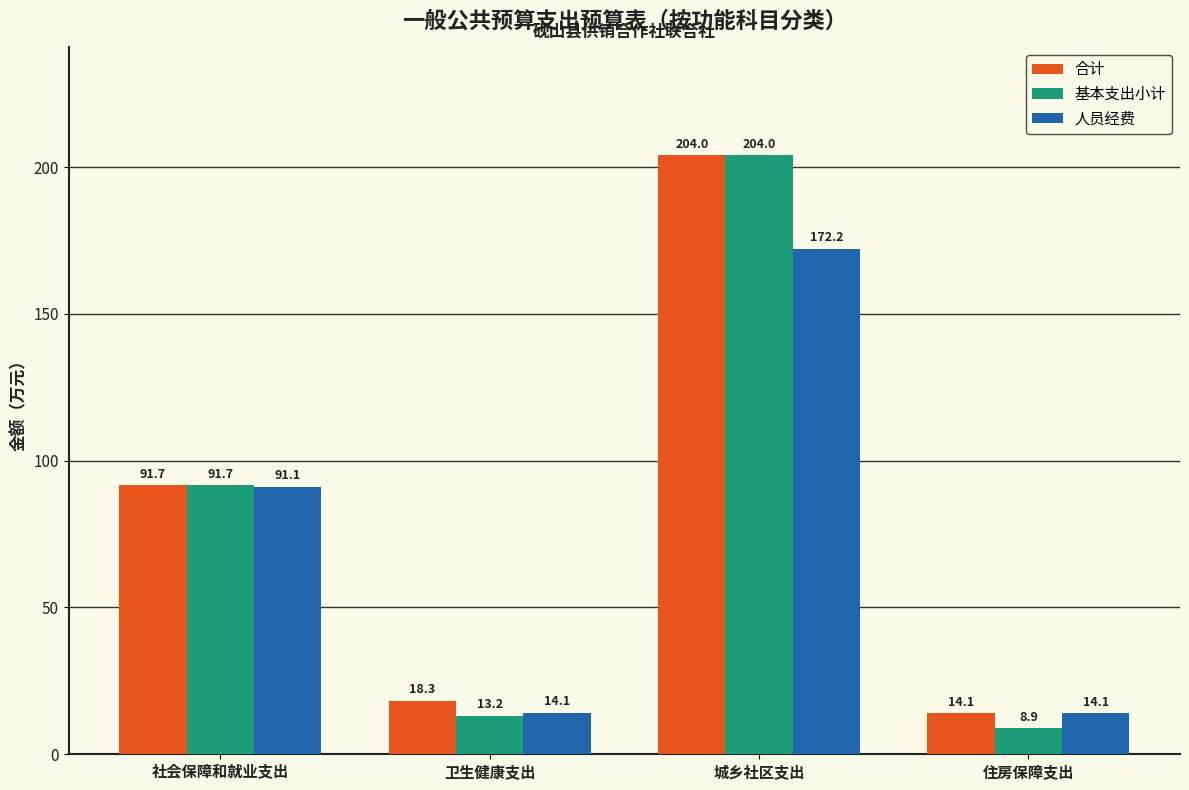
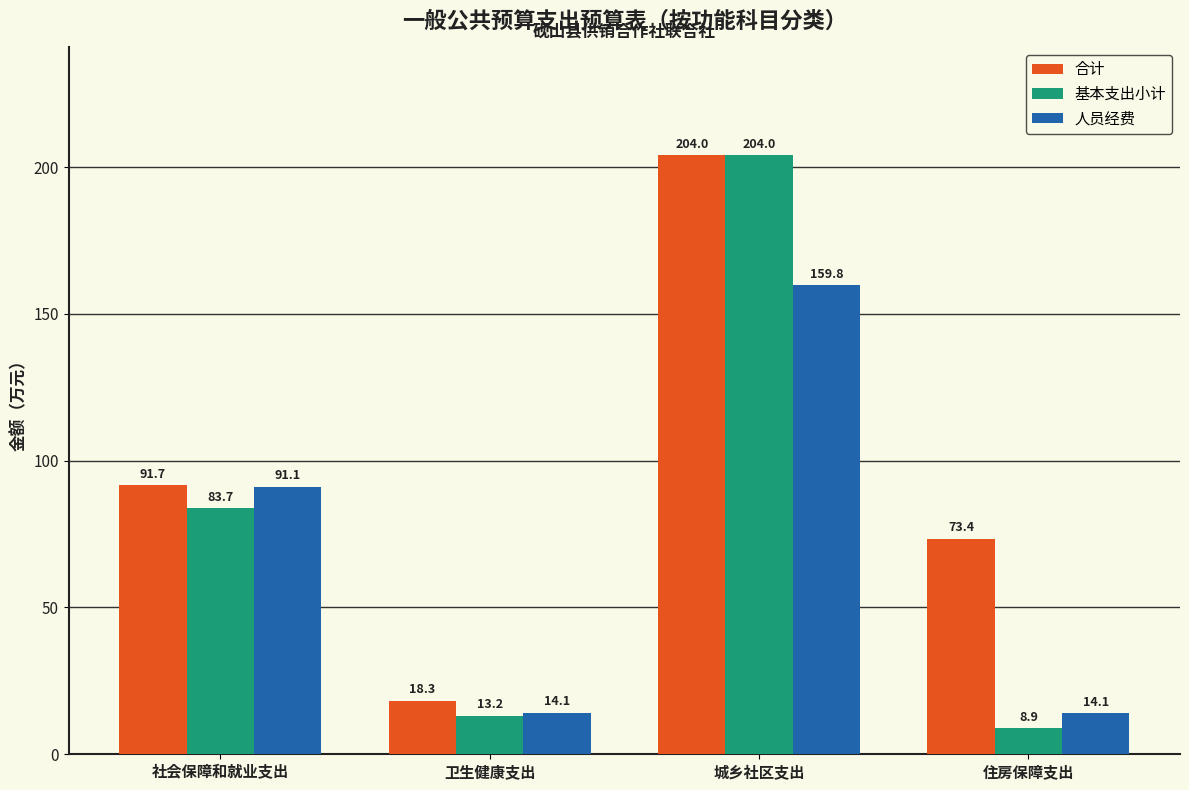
基本支出小计, 社会保障和就业支出: 91.7 -> 83.7
人员经费, 城乡社区支出: 172.2 -> 159.8
合计, 住房保障支出: 14.1 -> 73.4
